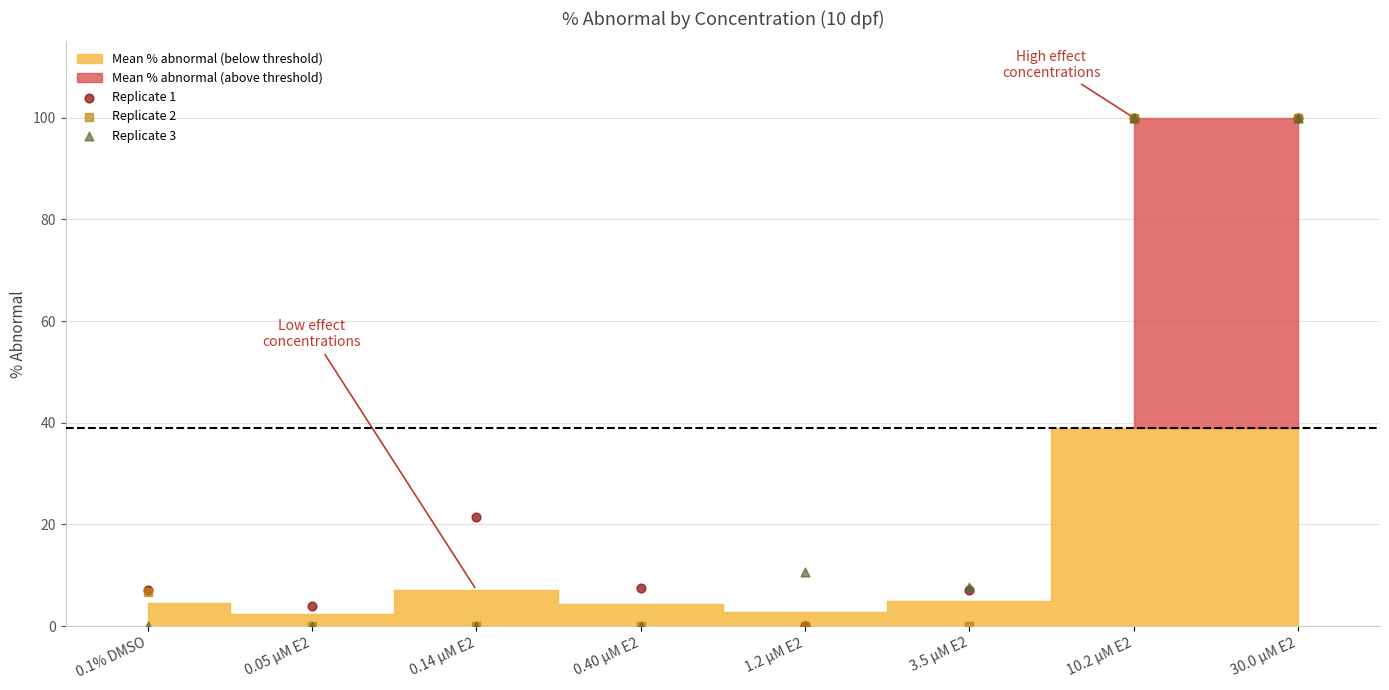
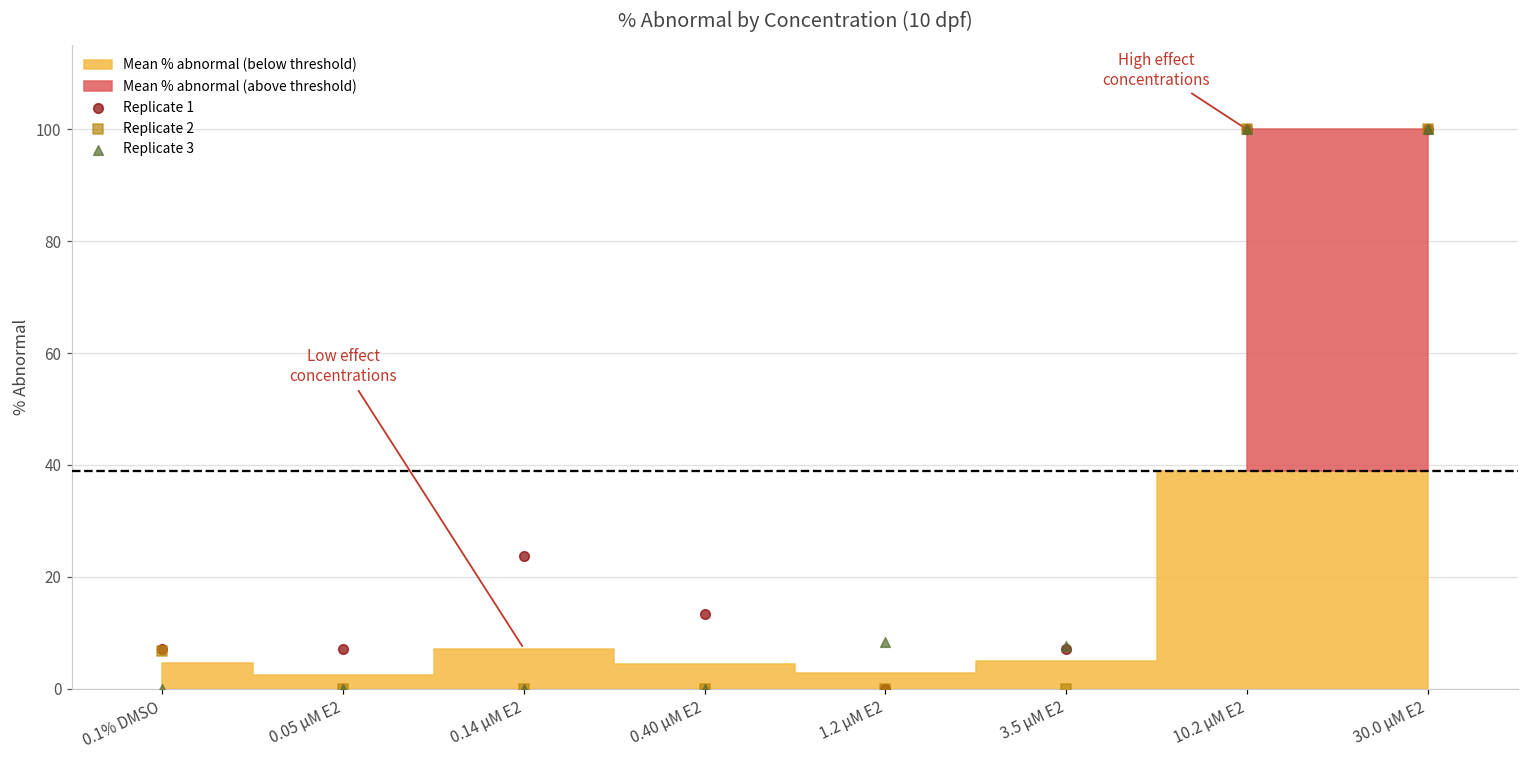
Replicate 1, 0.05 µM E2: 4 -> 7
Replicate 1, 0.14 µM E2: 21 -> 24
Replicate 1, 0.40 µM E2: 7 -> 13
Replicate 3, 1.2 µM E2: 11 -> 8
